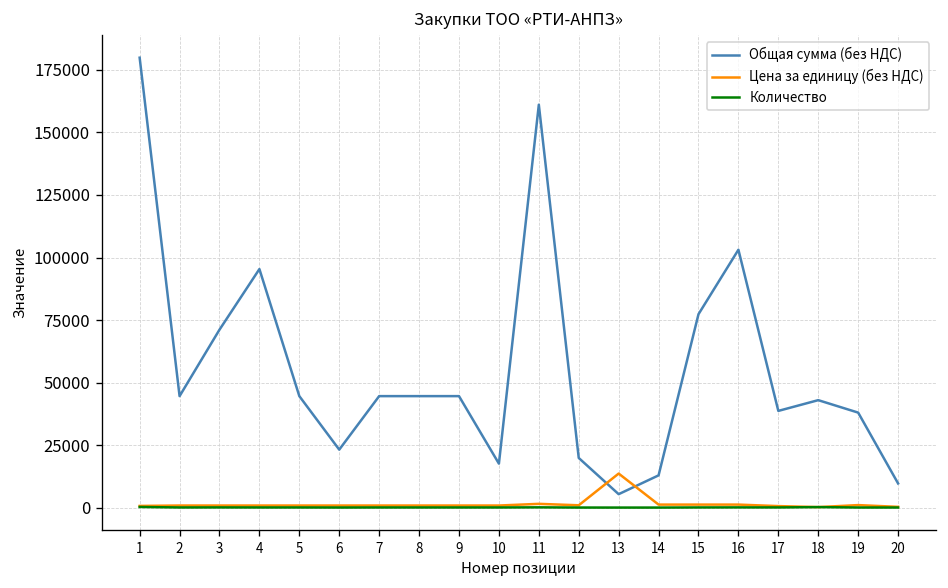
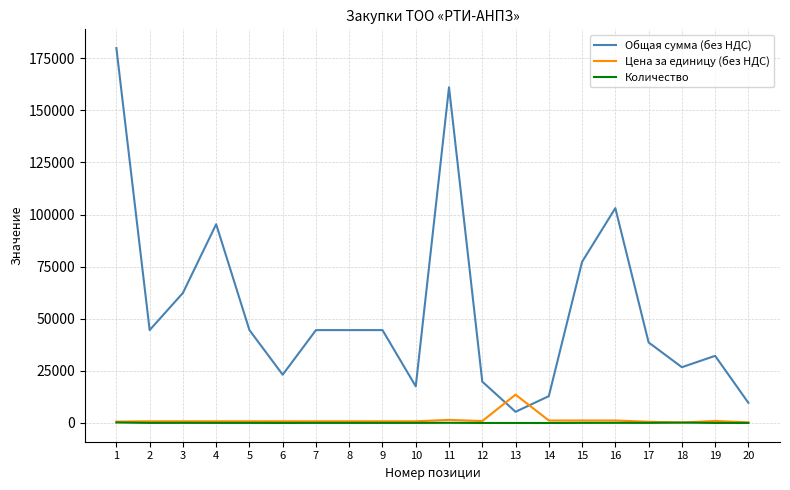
Общая сумма (без НДС), 3: 71000 -> 62000
Общая сумма (без НДС), 18: 43000 -> 27000
Общая сумма (без НДС), 19: 38000 -> 32000
